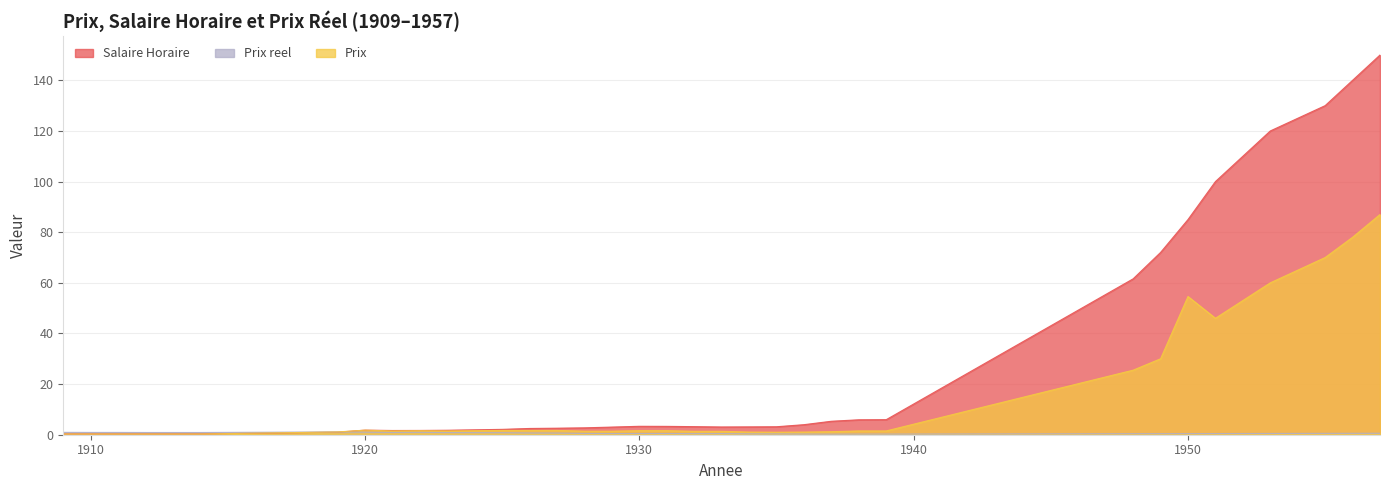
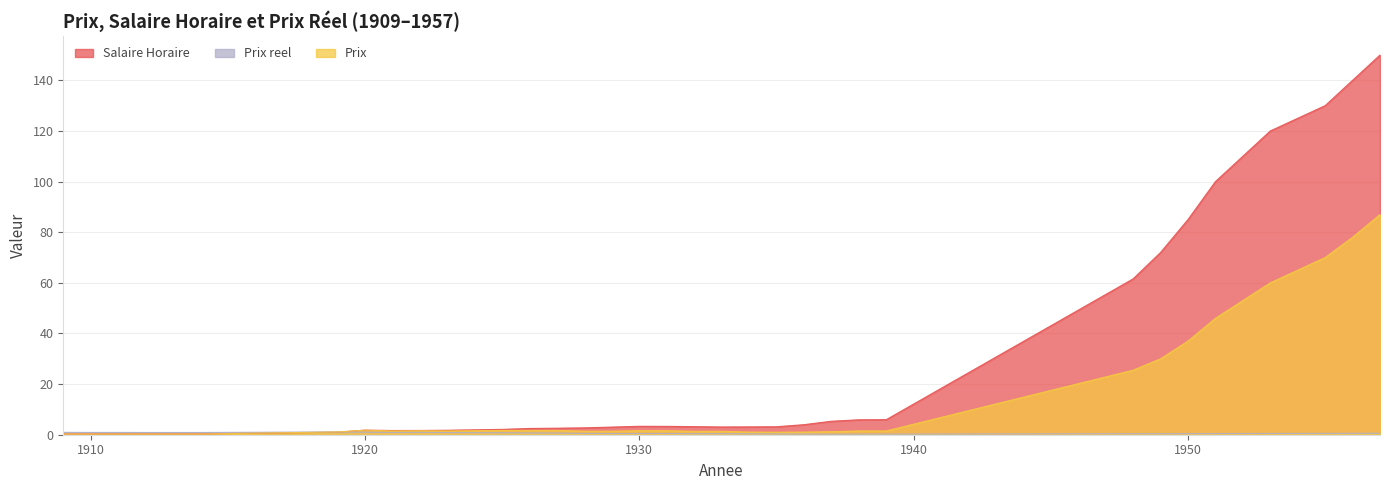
Prix, 1950: 55 -> 37
